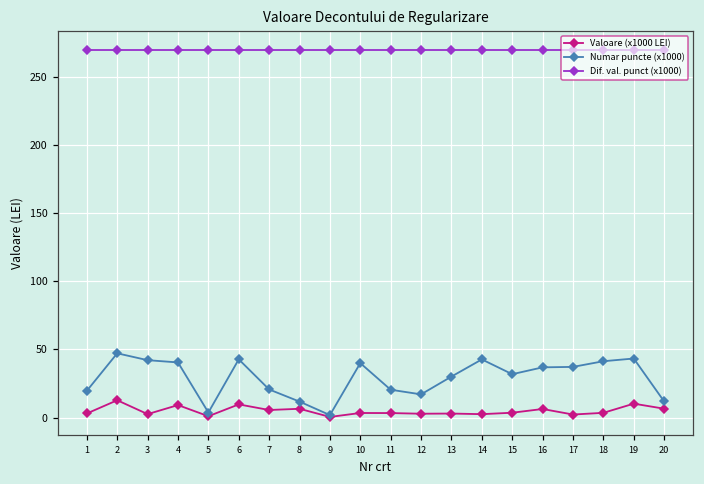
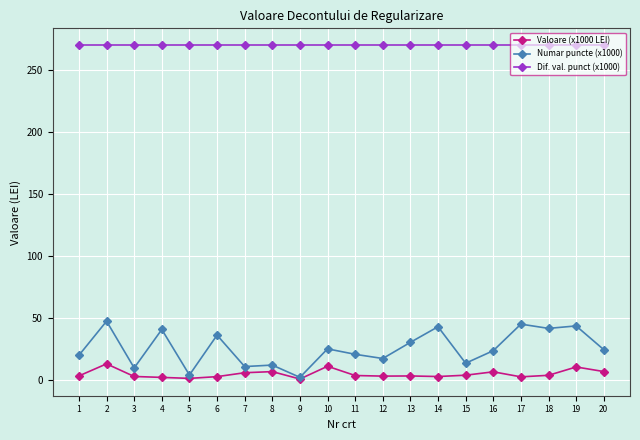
Numar puncte (x1000), 3: 42 -> 9
Valoare (x1000 LEI), 4: 9 -> 2
Valoare (x1000 LEI), 6: 10 -> 2
Numar puncte (x1000), 6: 43 -> 36
Numar puncte (x1000), 7: 21 -> 11
Valoare (x1000 LEI), 10: 3 -> 11
Numar puncte (x1000), 10: 40 -> 25
Numar puncte (x1000), 15: 32 -> 13
Numar puncte (x1000), 16: 37 -> 23
Numar puncte (x1000), 17: 37 -> 45
Numar puncte (x1000), 20: 12 -> 24
